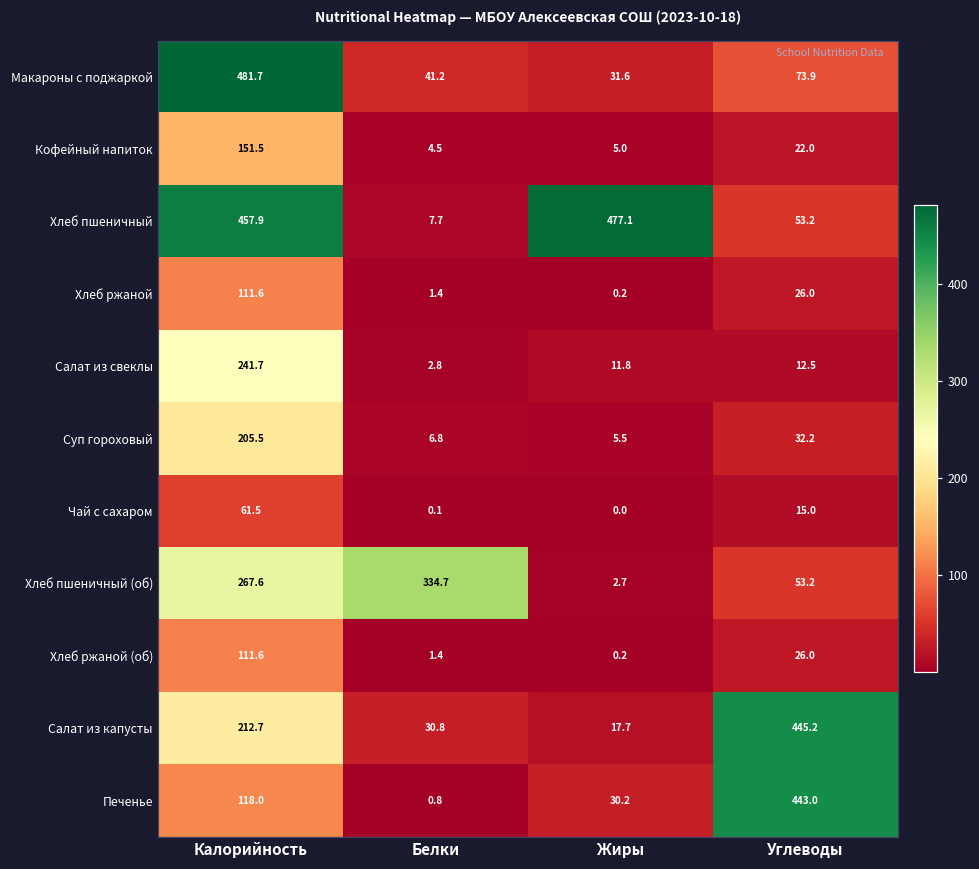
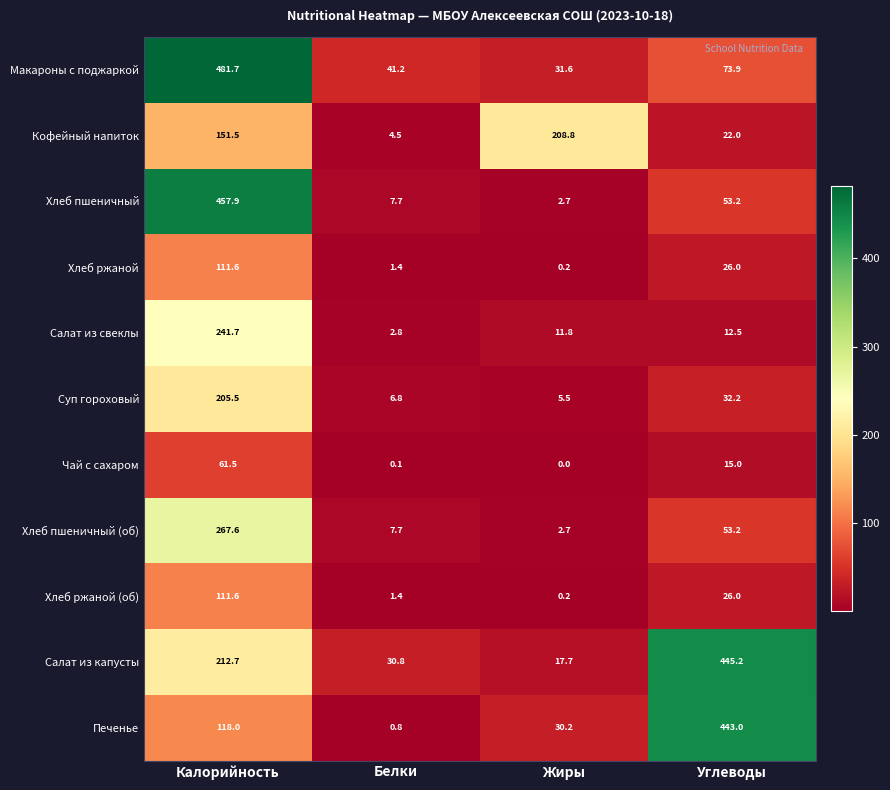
Кофейный напиток, Жиры: 5.0 -> 208.8
Хлеб пшеничный, Жиры: 477.1 -> 2.7
Хлеб пшеничный (об), Белки: 334.7 -> 7.7
